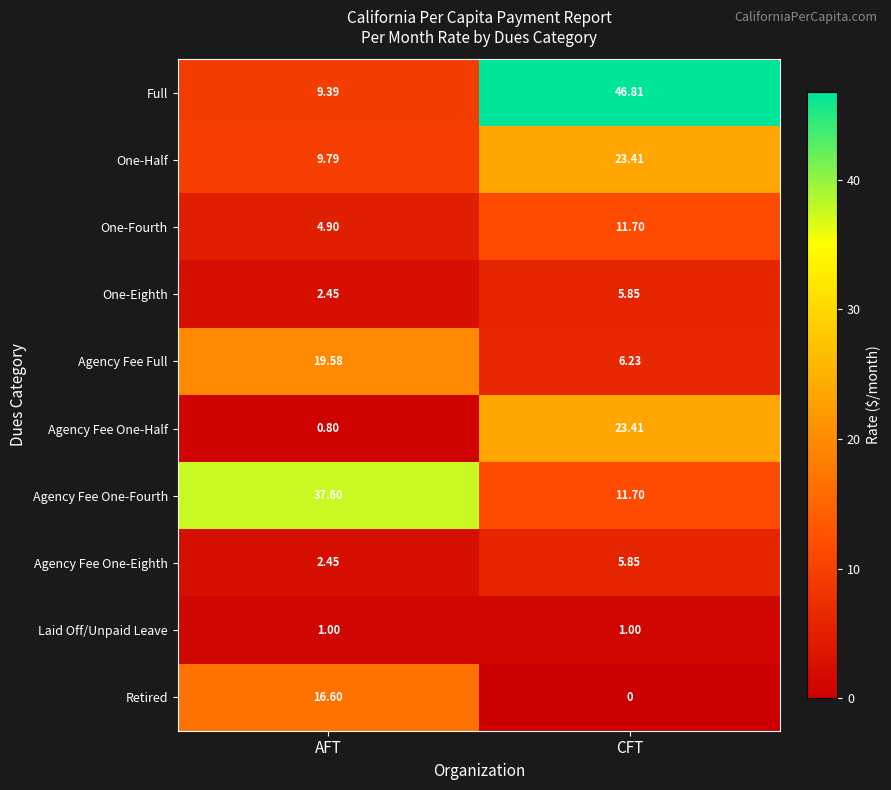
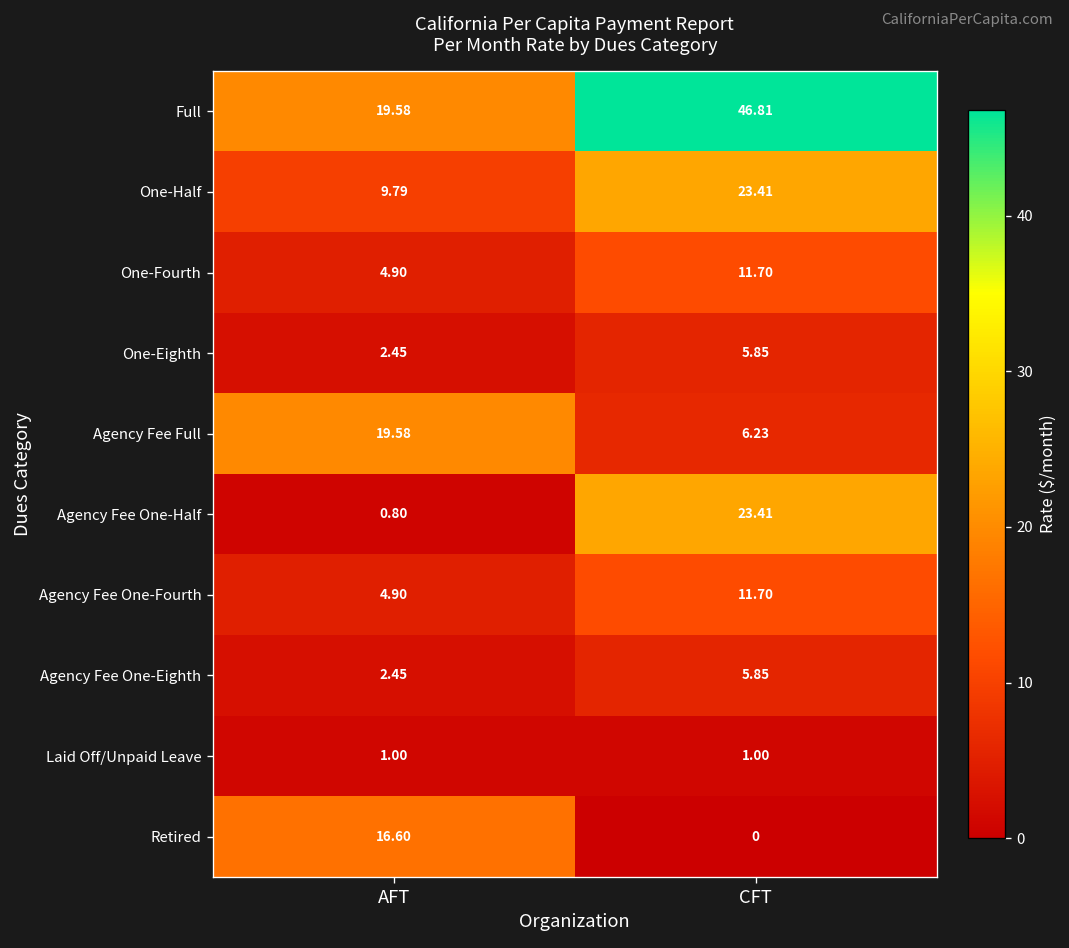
Full, AFT: 9.39 -> 19.58
Agency Fee One-Fourth, AFT: 37.60 -> 4.90
